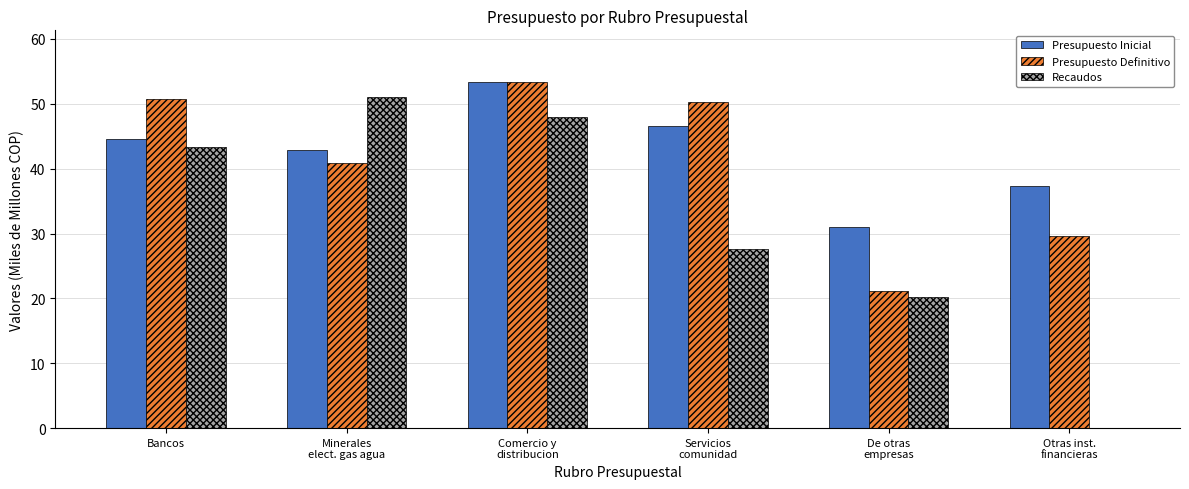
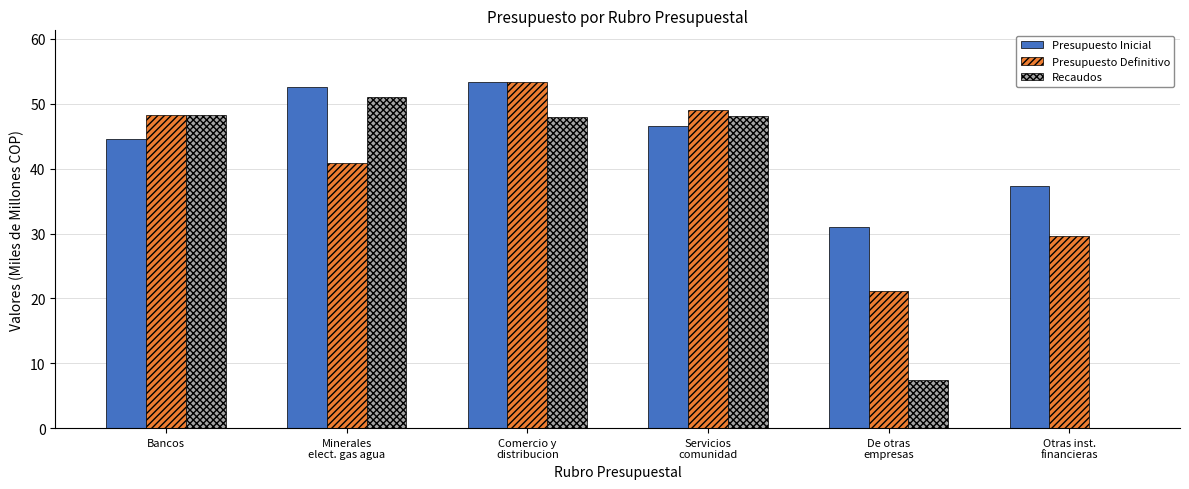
Presupuesto Definitivo, Bancos: 51 -> 48
Recaudos, Bancos: 43 -> 48
Presupuesto Inicial, Minerales elect. gas agua: 43 -> 53
Presupuesto Definitivo, Servicios comunidad: 50 -> 49
Recaudos, Servicios comunidad: 28 -> 48
Recaudos, De otras empresas: 20 -> 7
